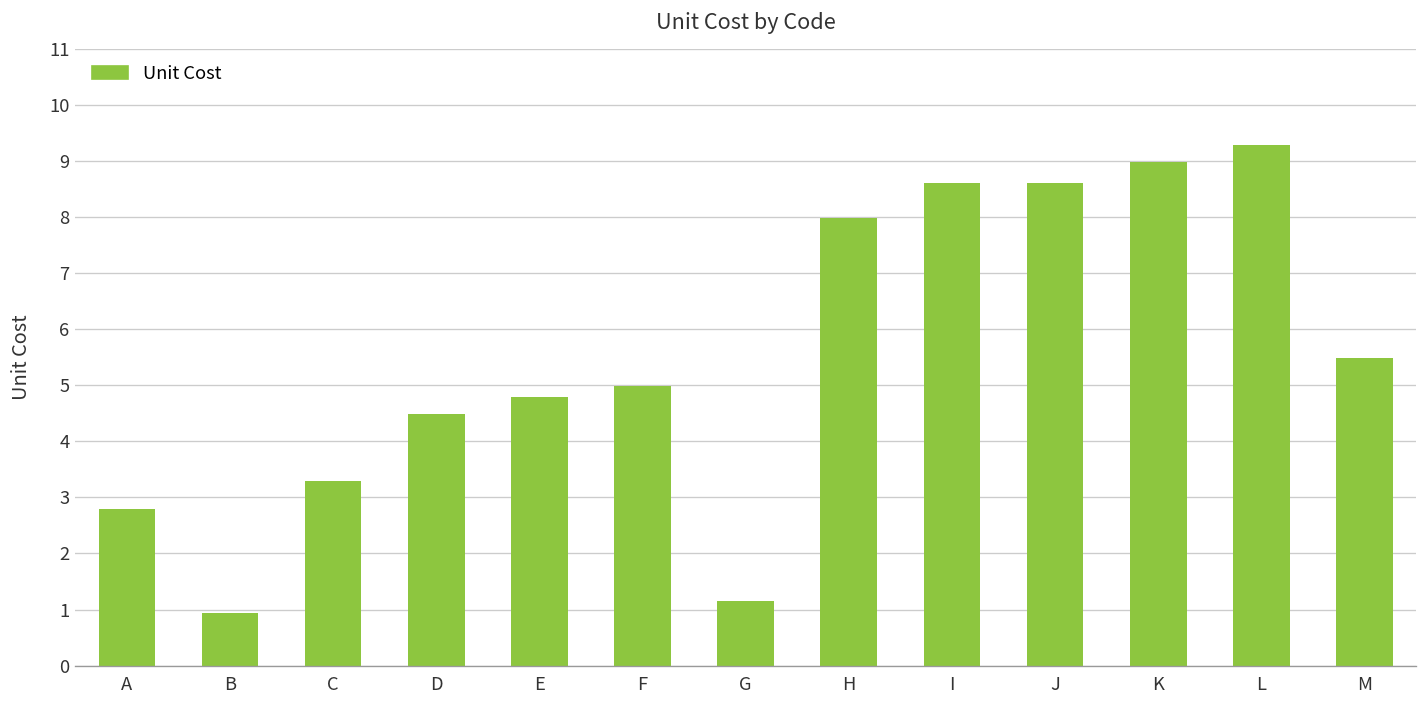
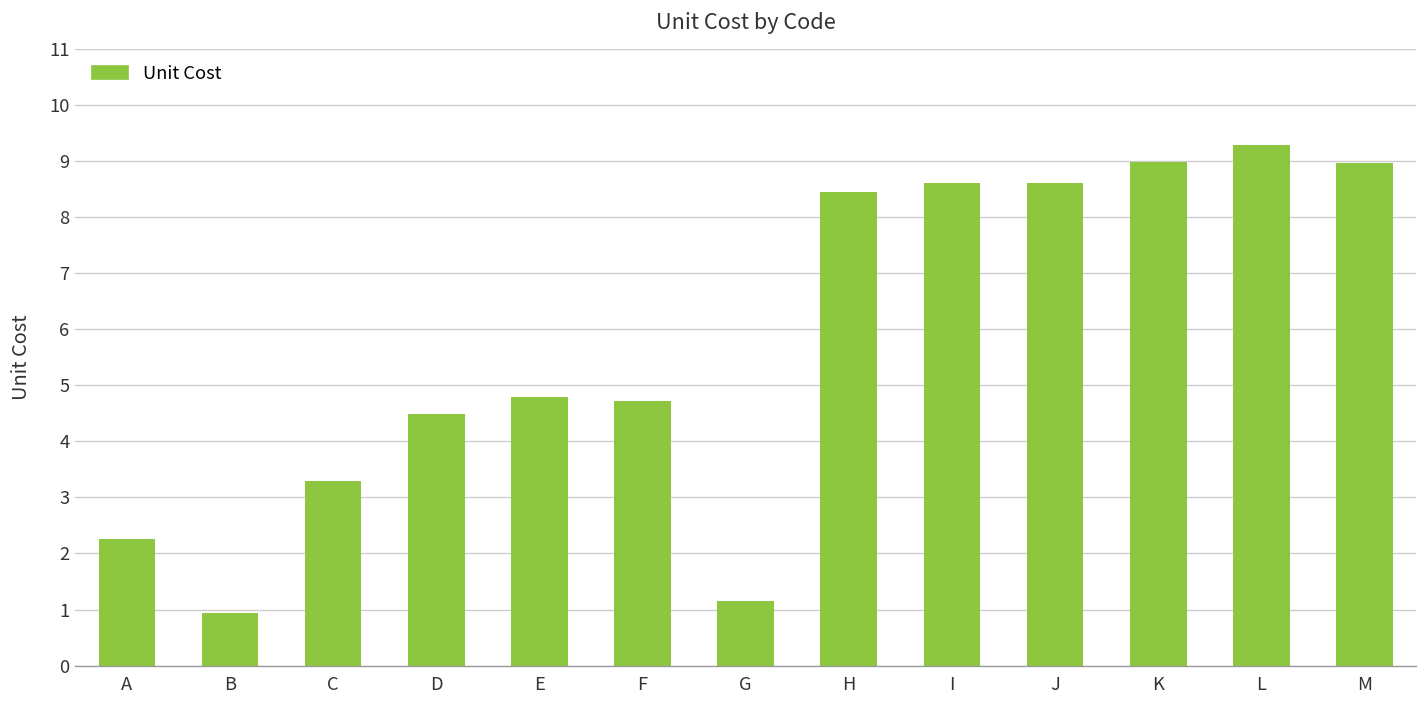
A: 2.8 -> 2.3
F: 5.0 -> 4.7
H: 8.0 -> 8.5
M: 5.5 -> 9.0
